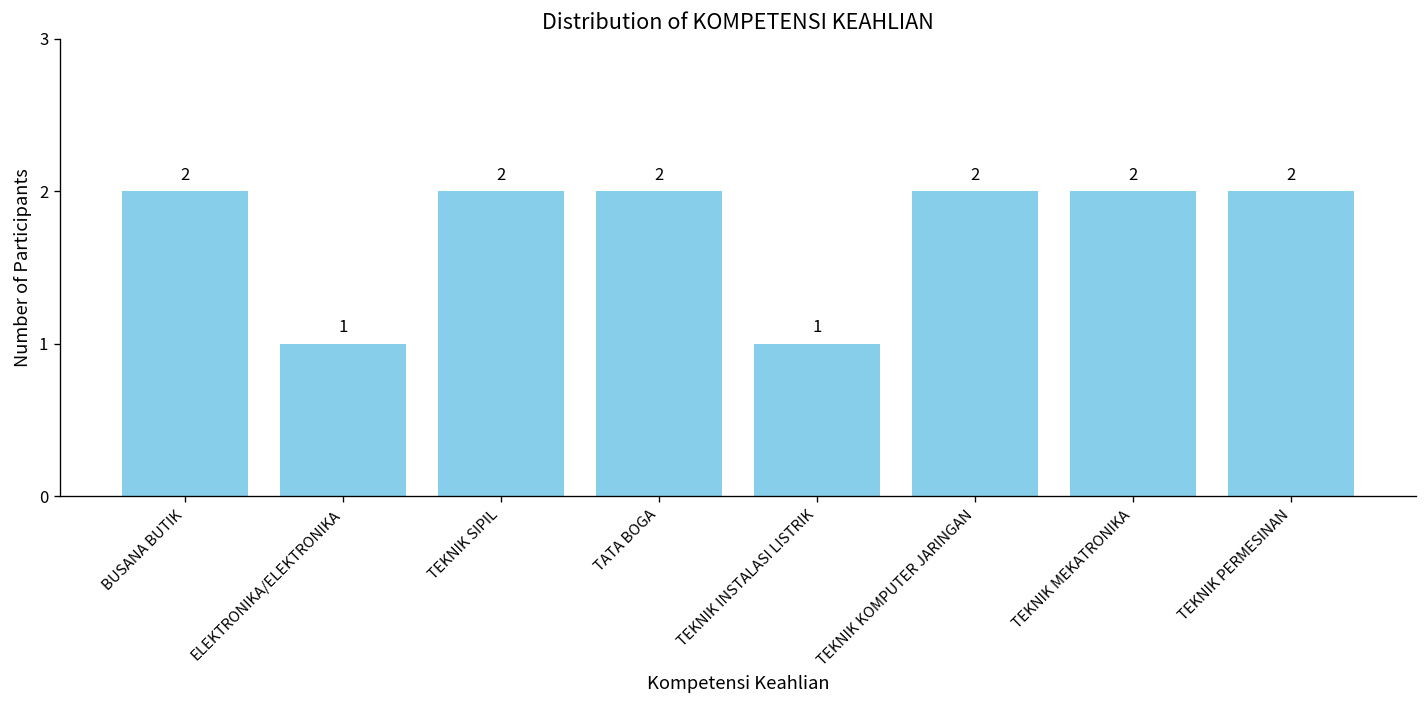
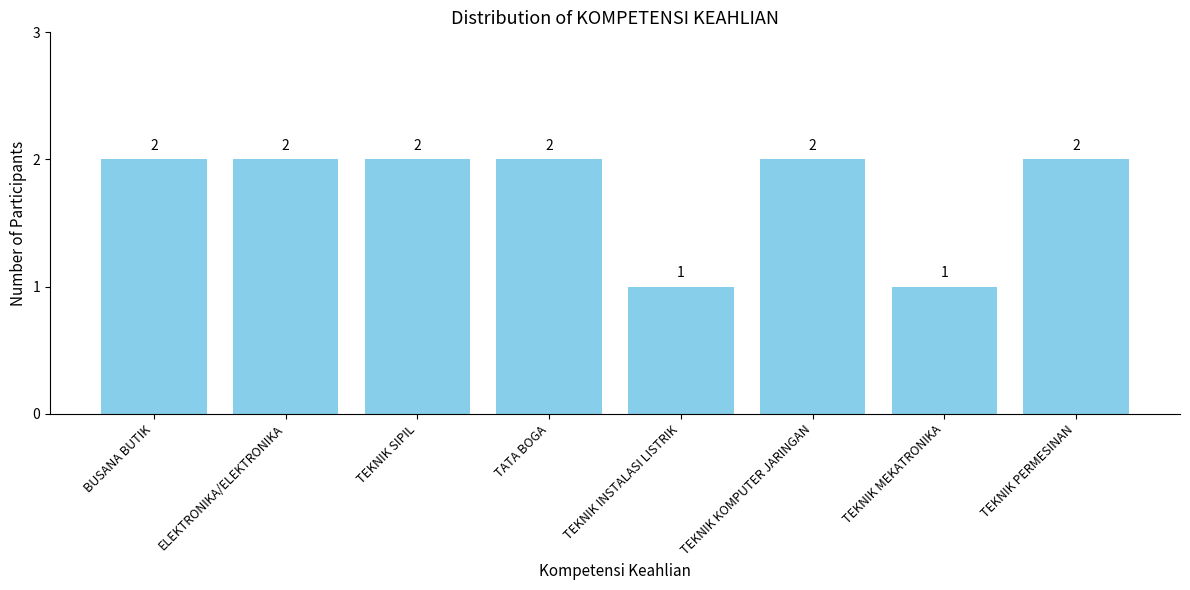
ELEKTRONIKA/ELEKTRONIKA: 1 -> 2
TEKNIK MEKATRONIKA: 2 -> 1
